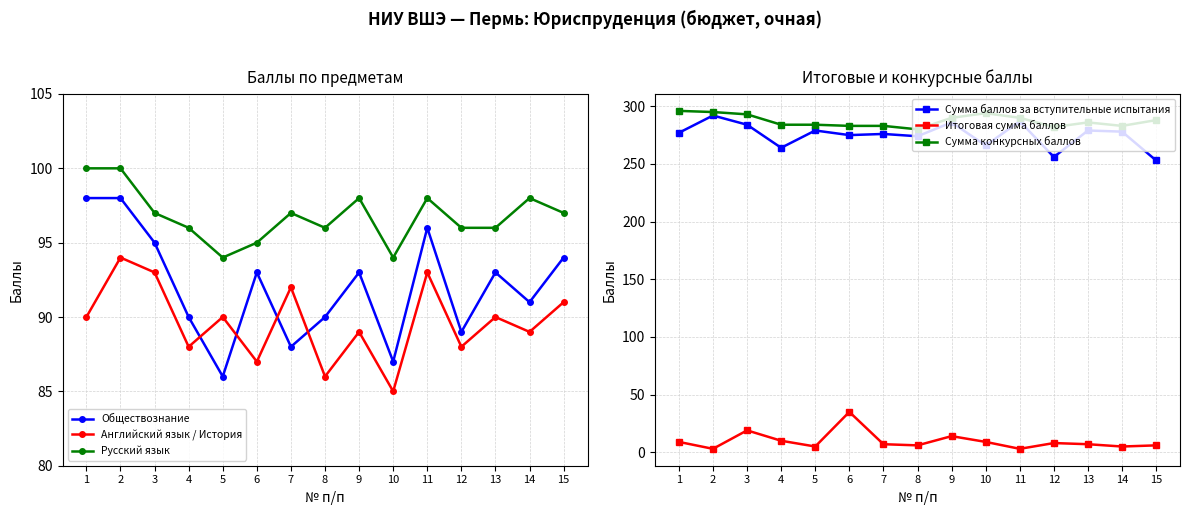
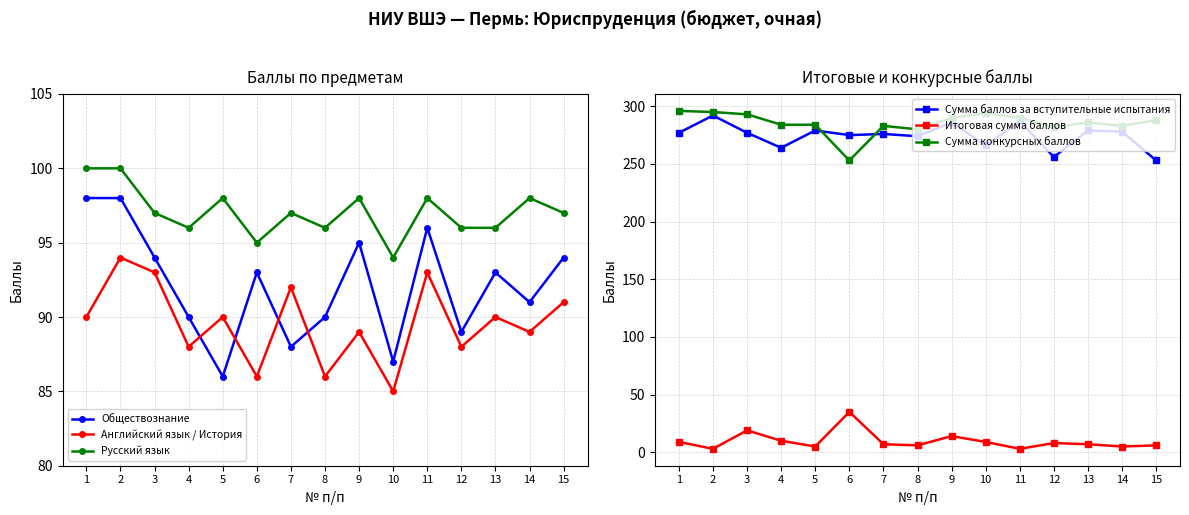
Баллы по предметам, Обществознание, 3: 95 -> 94
Баллы по предметам, Русский язык, 5: 94 -> 98
Баллы по предметам, Английский язык / История, 6: 87 -> 86
Баллы по предметам, Обществознание, 9: 93 -> 95
Итоговые и конкурсные баллы, Сумма баллов за вступительные испытания, 3: 284 -> 277
Итоговые и конкурсные баллы, Сумма конкурсных баллов, 6: 283 -> 253
